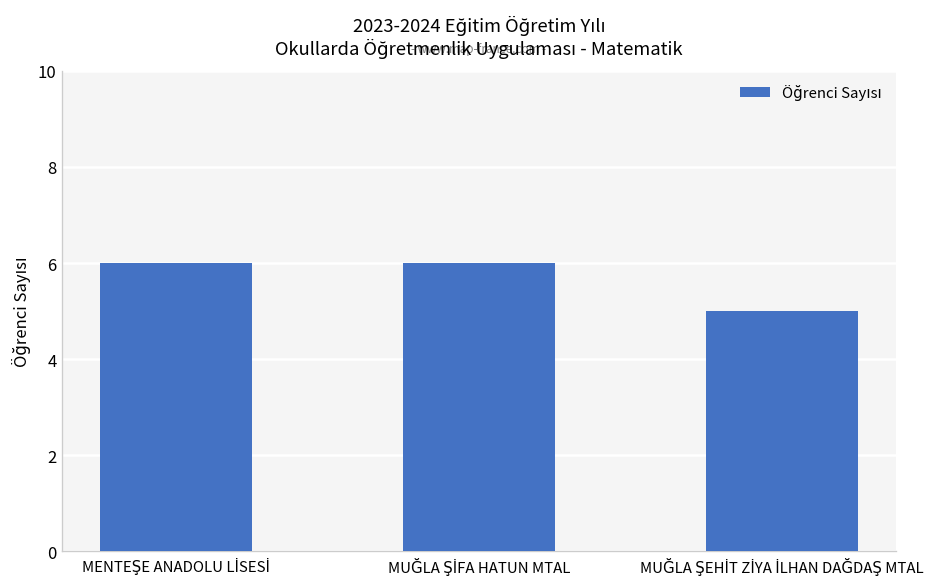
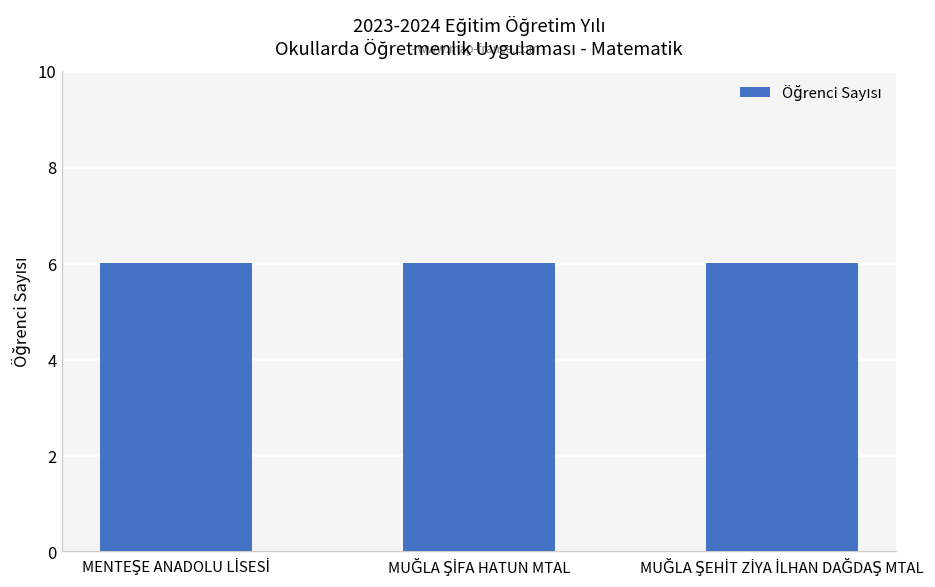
MUĞLA ŞEHİT ZİYA İLHAN DAĞDAŞ MTAL: 5 -> 6
